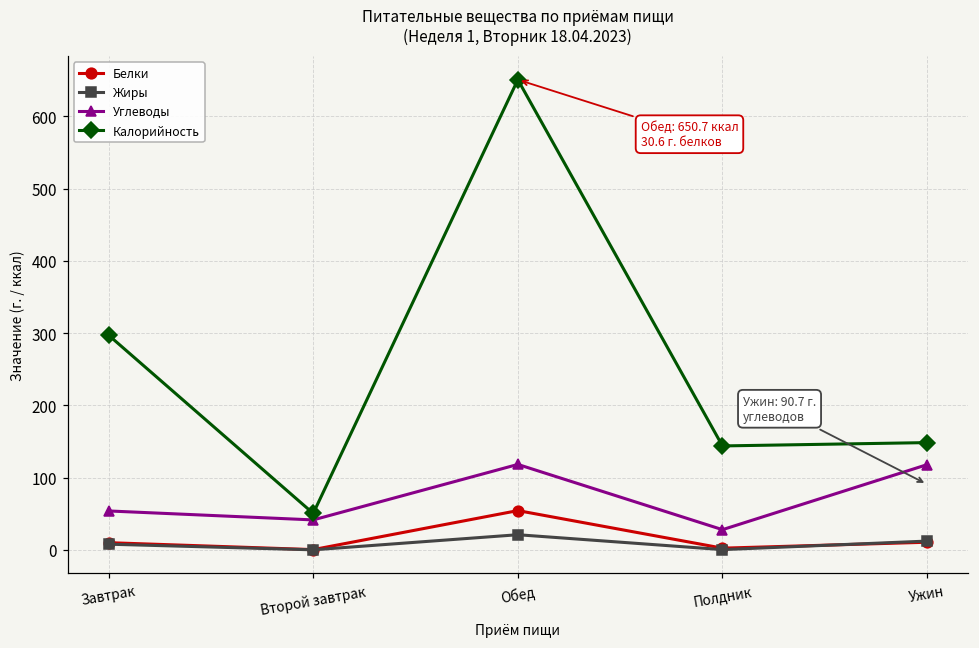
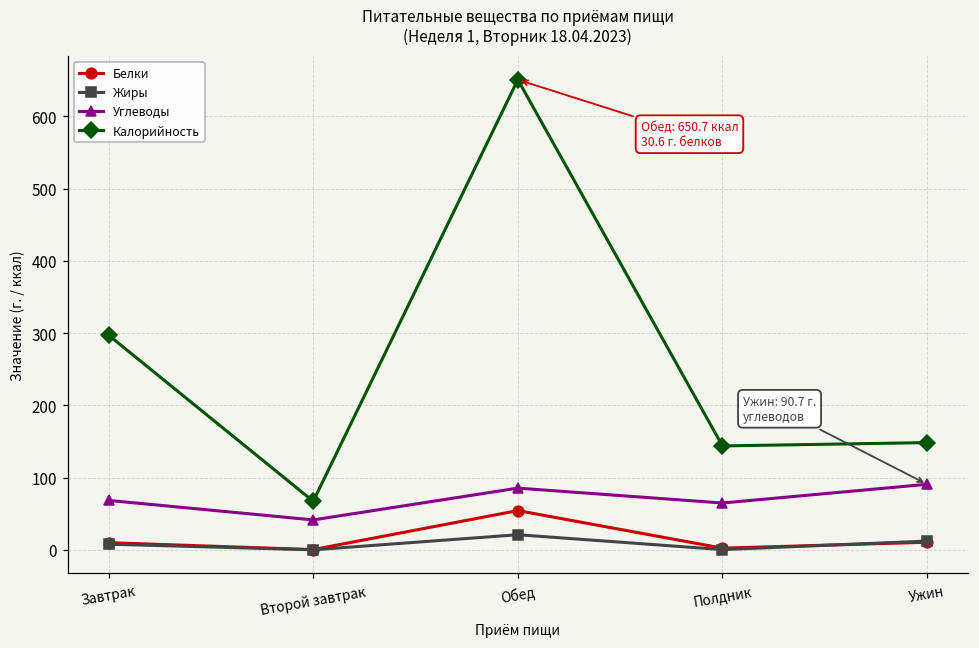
Углеводы, Завтрак: 50 -> 70
Калорийность, Второй завтрак: 50 -> 70
Углеводы, Обед: 120 -> 90
Углеводы, Полдник: 30 -> 60
Углеводы, Ужин: 120 -> 90
